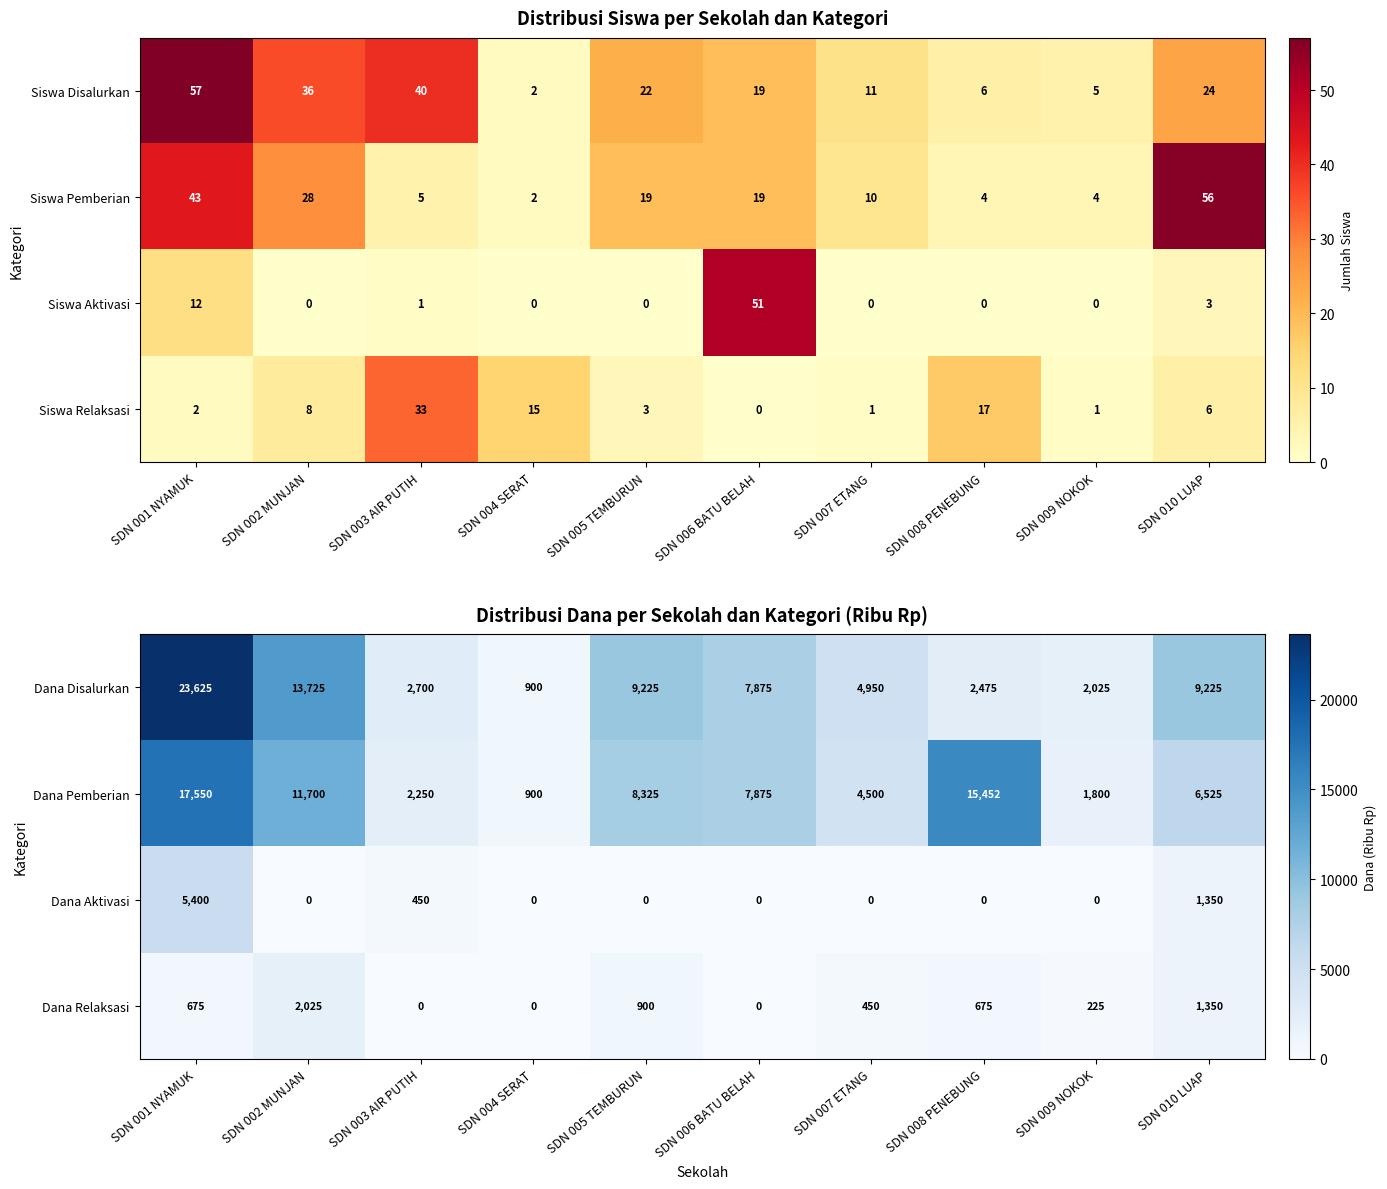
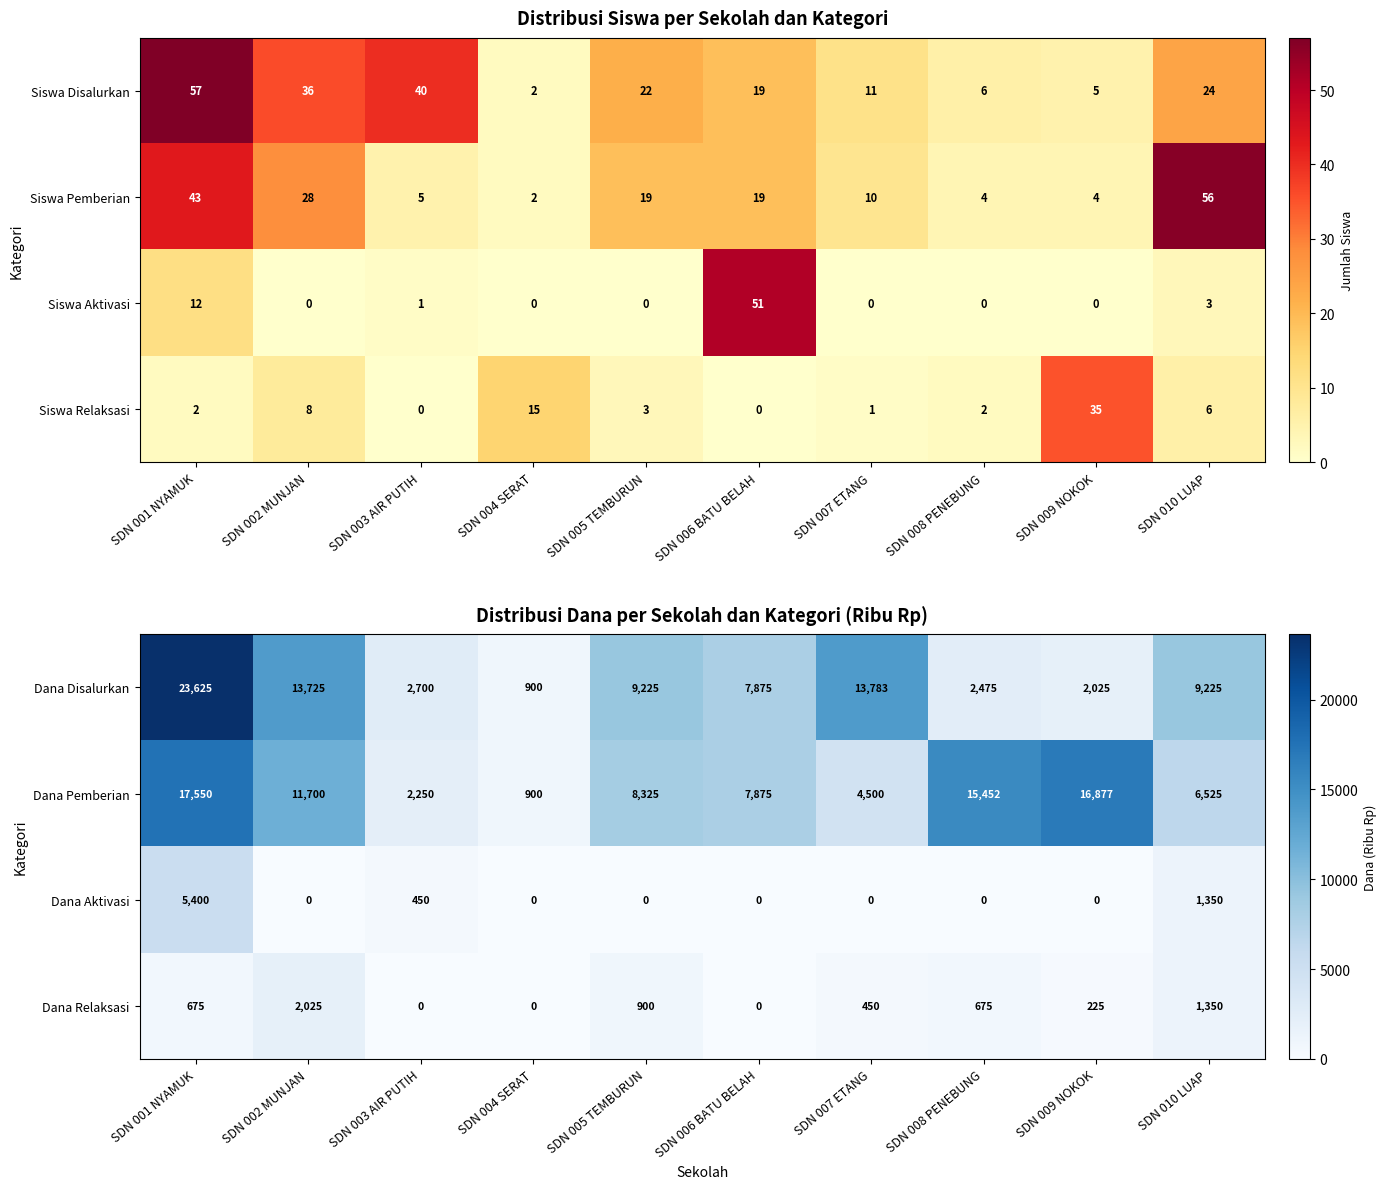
Distribusi Siswa per Sekolah dan Kategori, Siswa Relaksasi, SDN 003 AIR PUTIH: 33 -> 0
Distribusi Siswa per Sekolah dan Kategori, Siswa Relaksasi, SDN 008 PENEBUNG: 17 -> 2
Distribusi Siswa per Sekolah dan Kategori, Siswa Relaksasi, SDN 009 NOKOK: 1 -> 35
Distribusi Dana per Sekolah dan Kategori (Ribu Rp), Dana Disalurkan, SDN 007 ETANG: 4,950 -> 13,783
Distribusi Dana per Sekolah dan Kategori (Ribu Rp), Dana Pemberian, SDN 009 NOKOK: 1,800 -> 16,877
